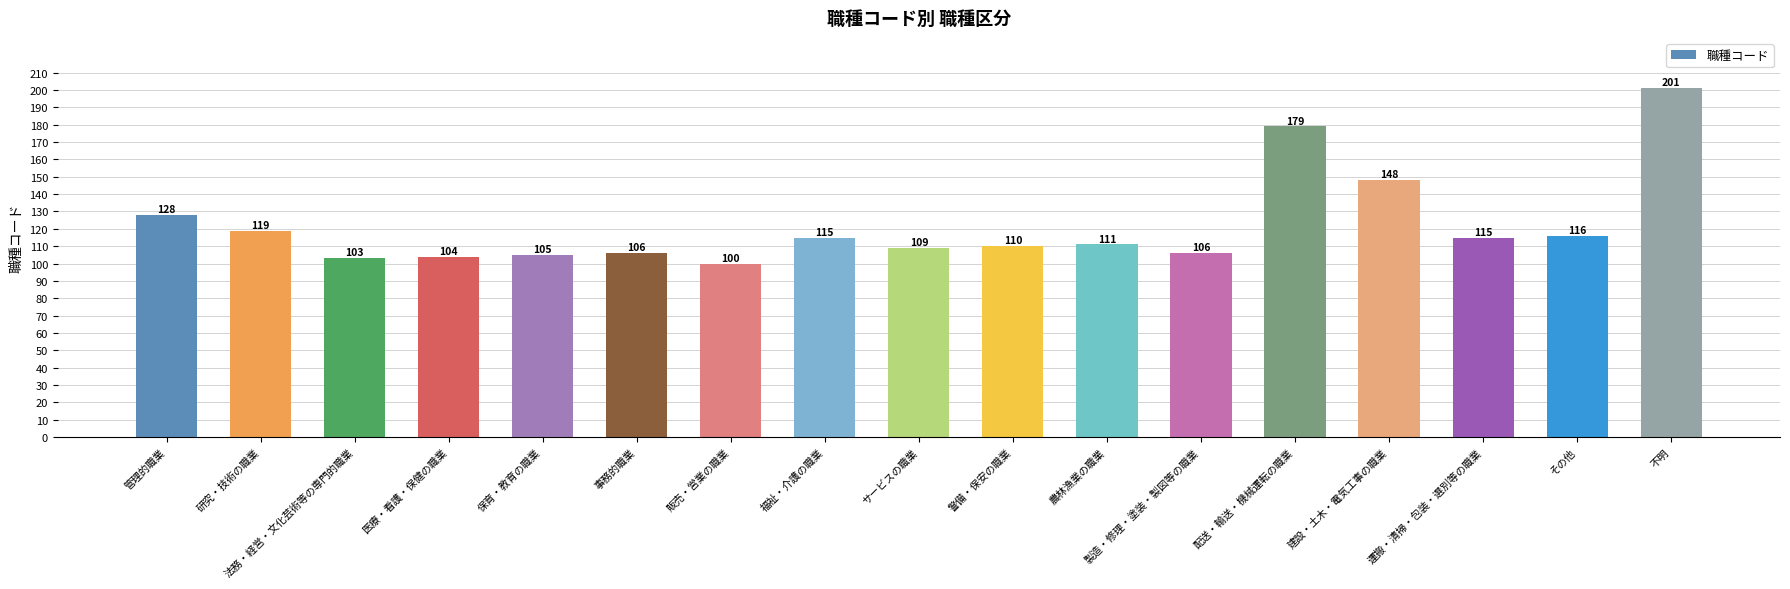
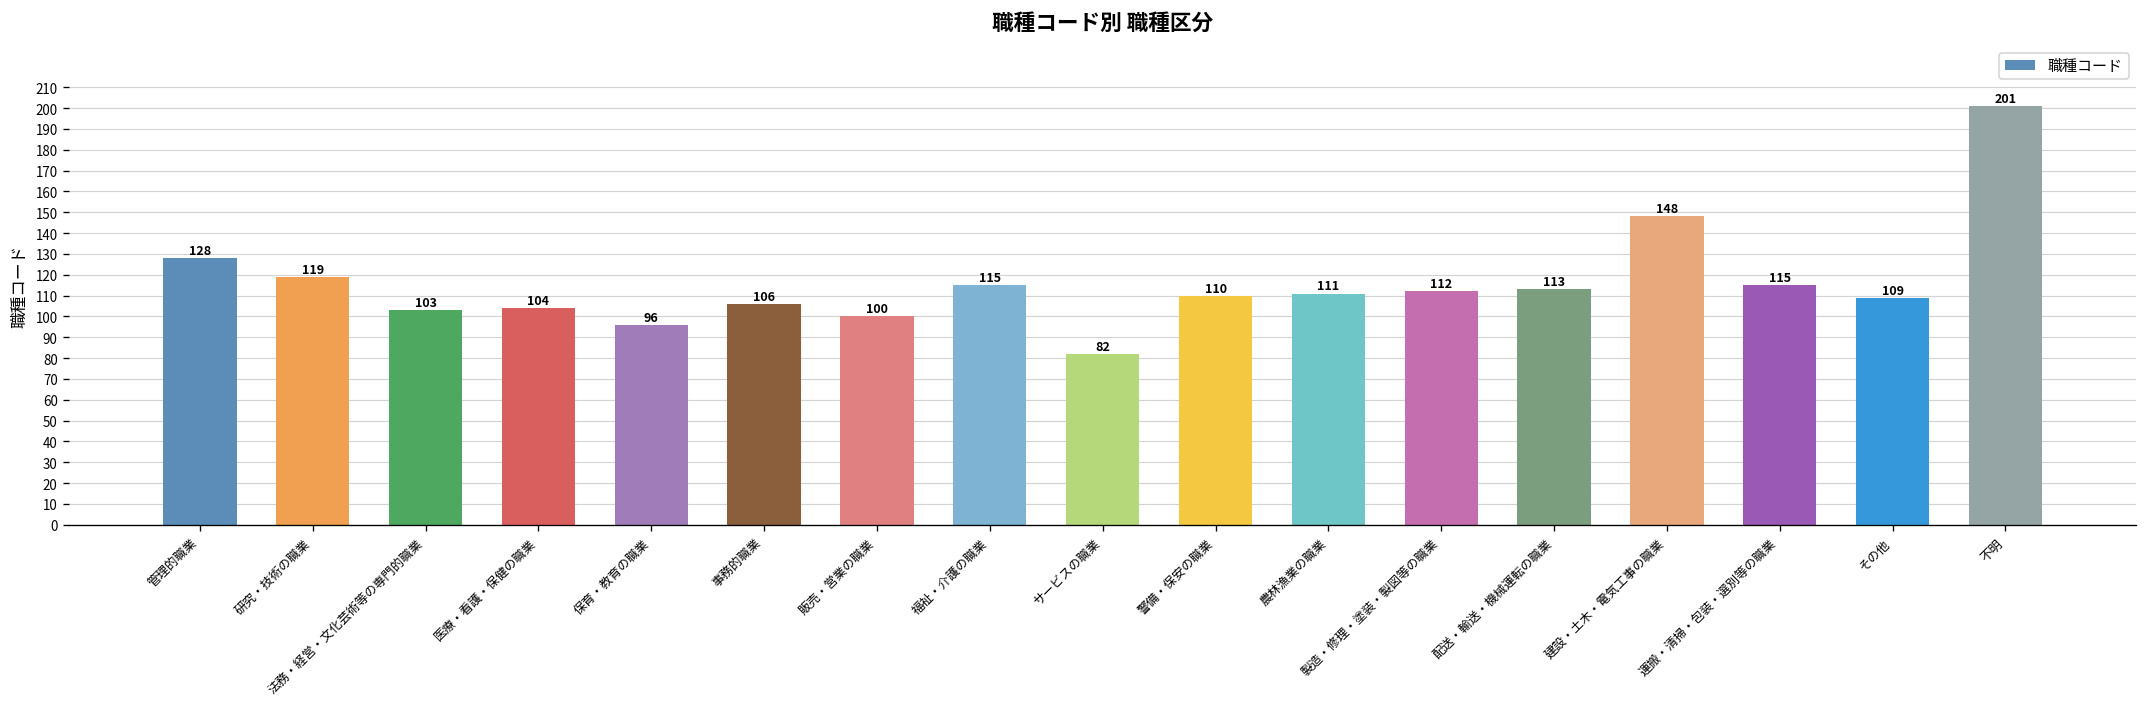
保育・教育の職業: 105 -> 96
サービスの職業: 109 -> 82
製造・修理・塗装・製図等の職業: 106 -> 112
配送・輸送・機械運転の職業: 179 -> 113
その他: 116 -> 109
